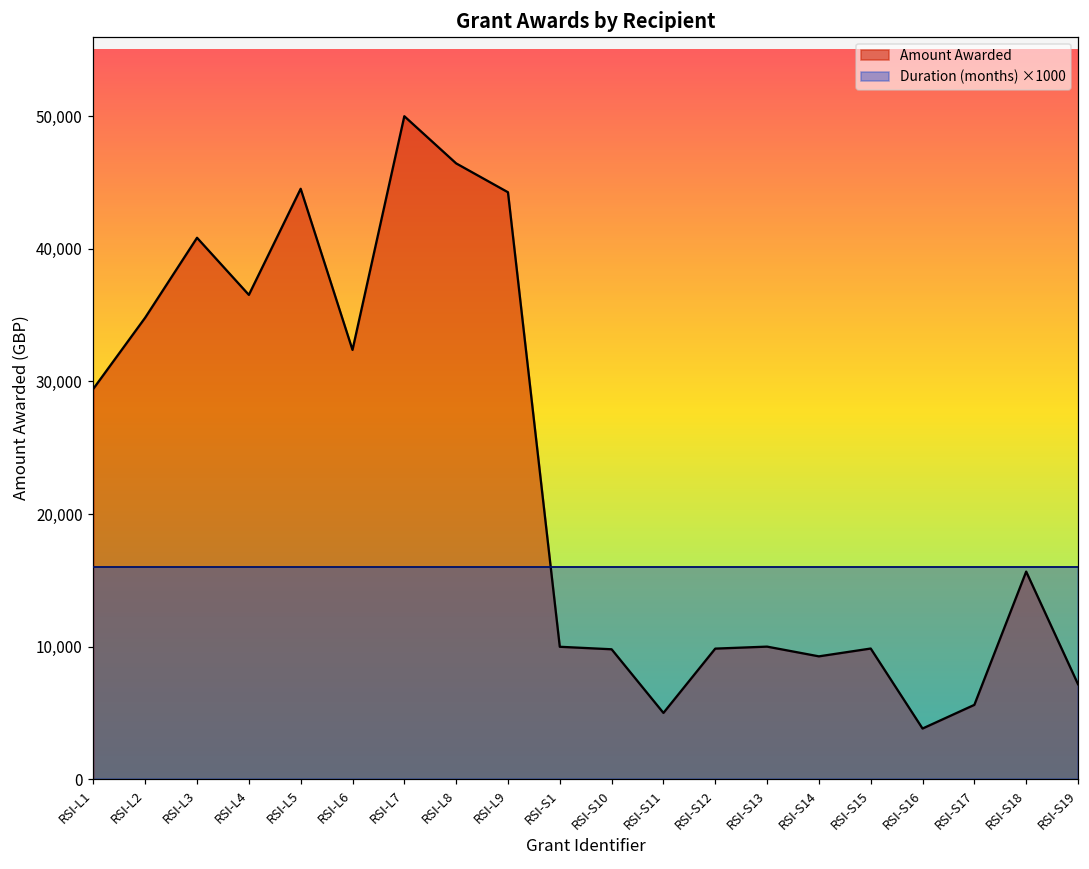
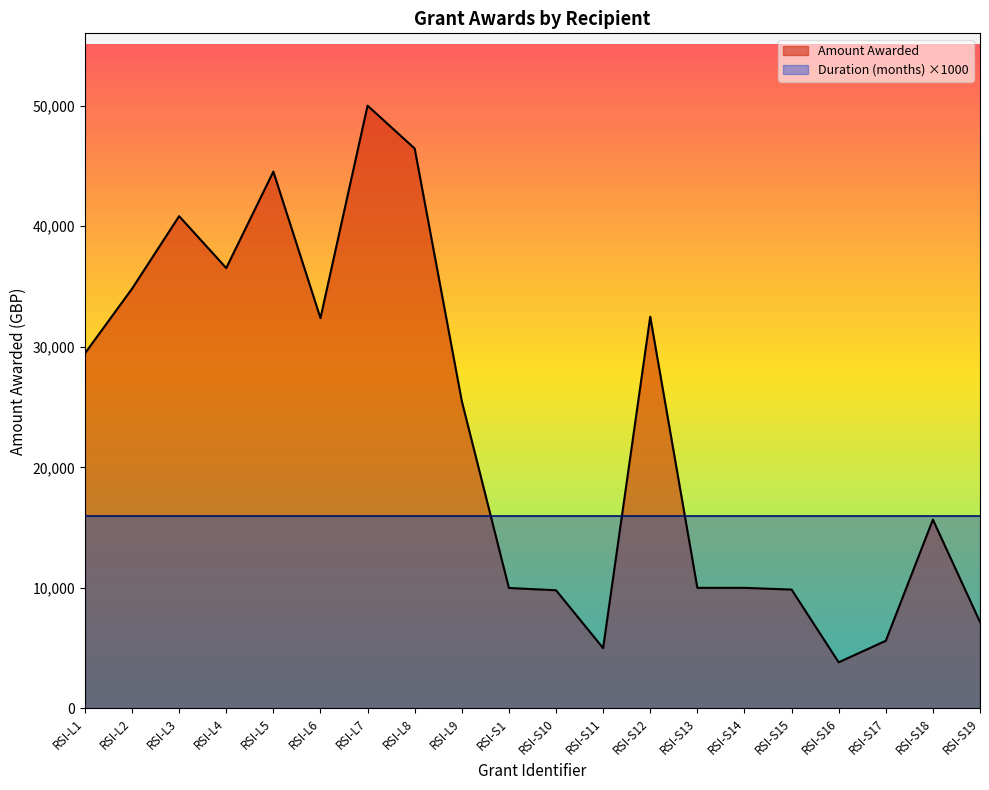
Amount Awarded, RSI-L9: 44,300 -> 25,500
Amount Awarded, RSI-S12: 9,900 -> 32,500
Amount Awarded, RSI-S14: 9,300 -> 10,000
